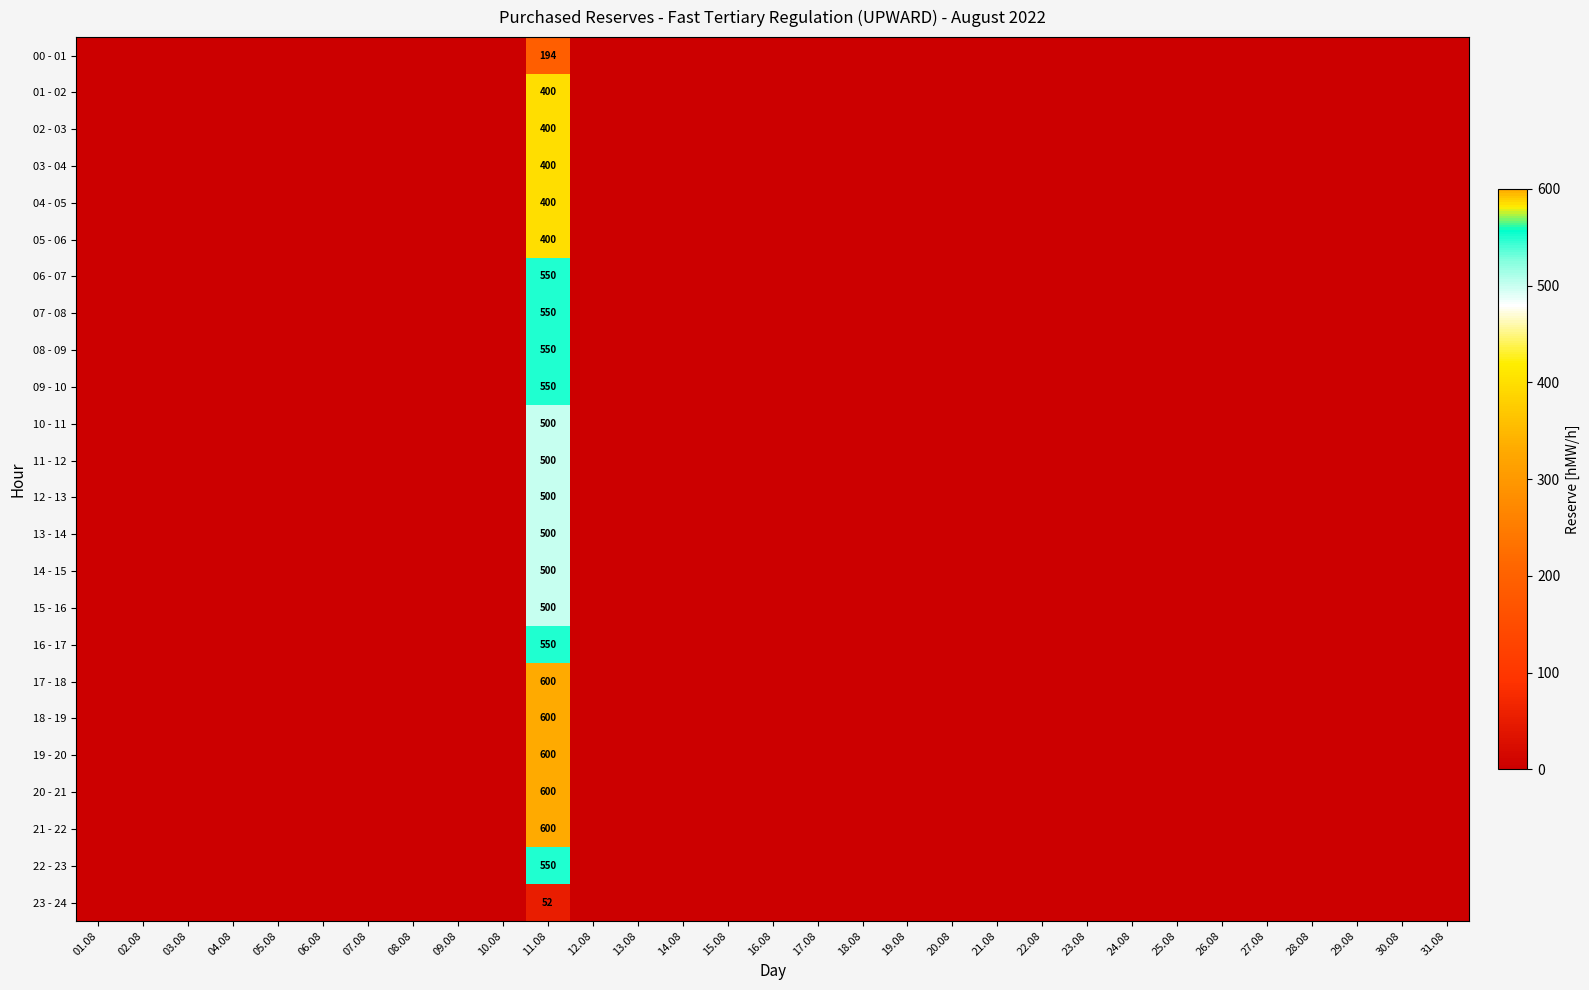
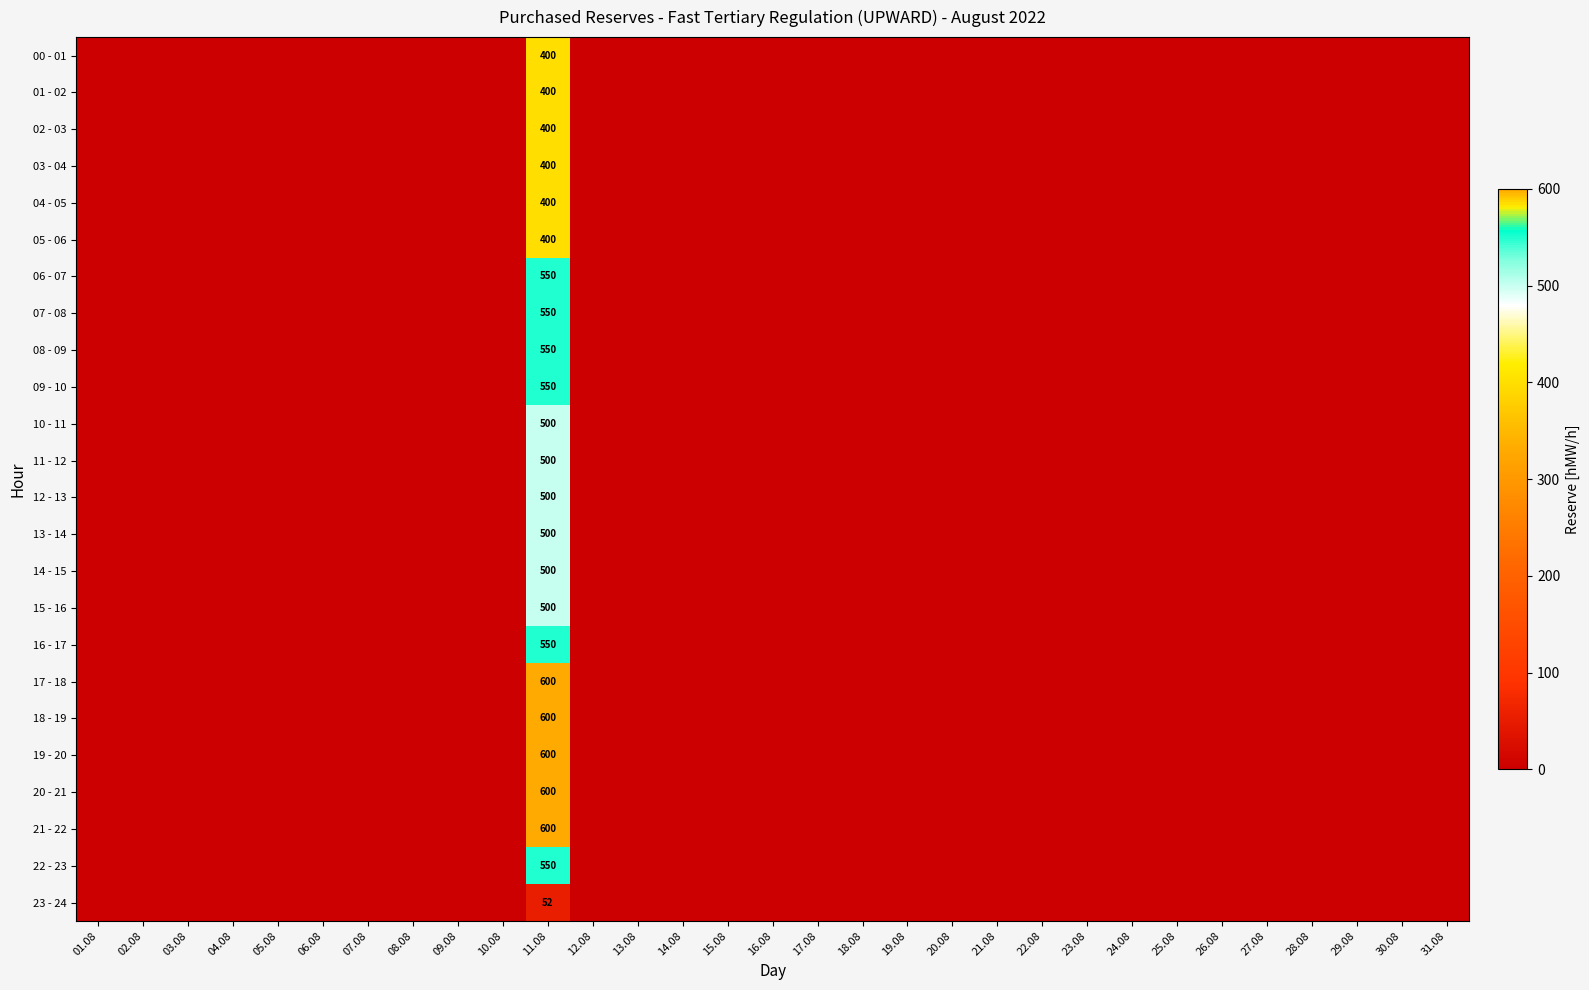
00 - 01, 11.08: 194 -> 400
